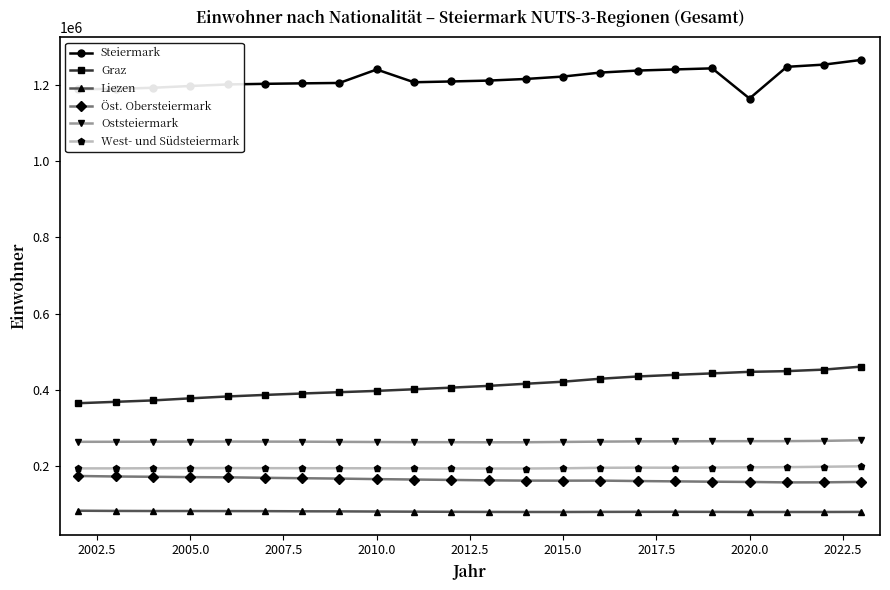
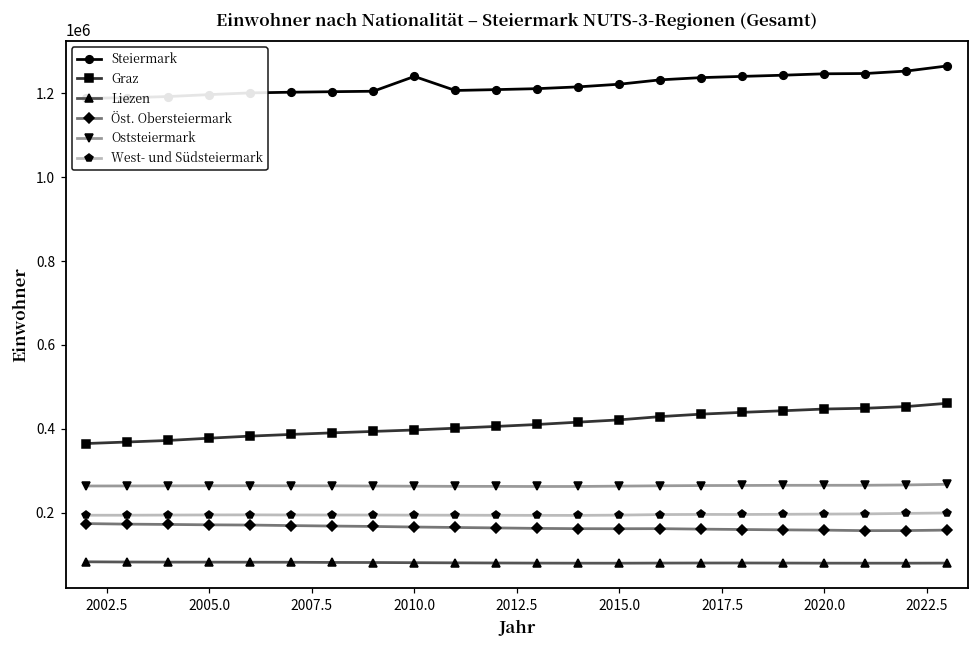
Steiermark, 2020.0: 1160000 -> 1250000
